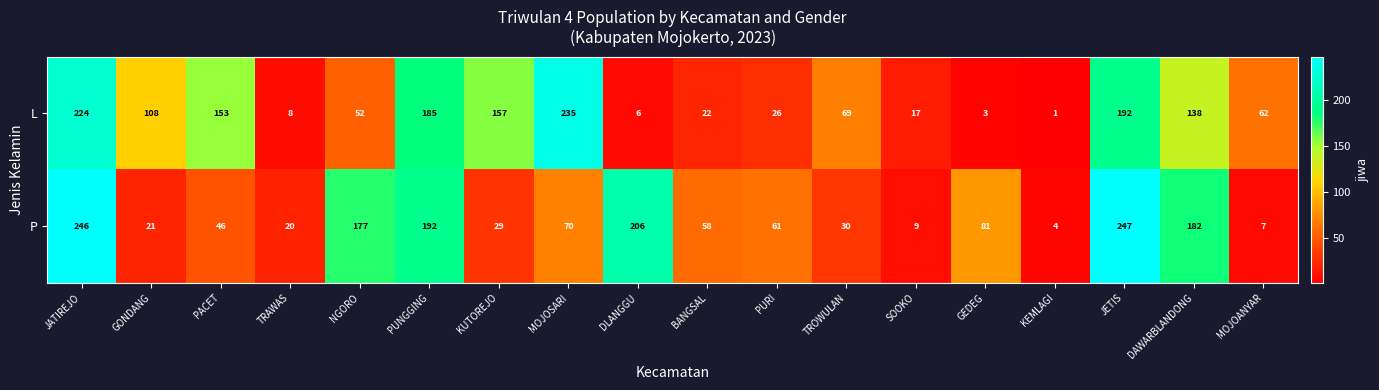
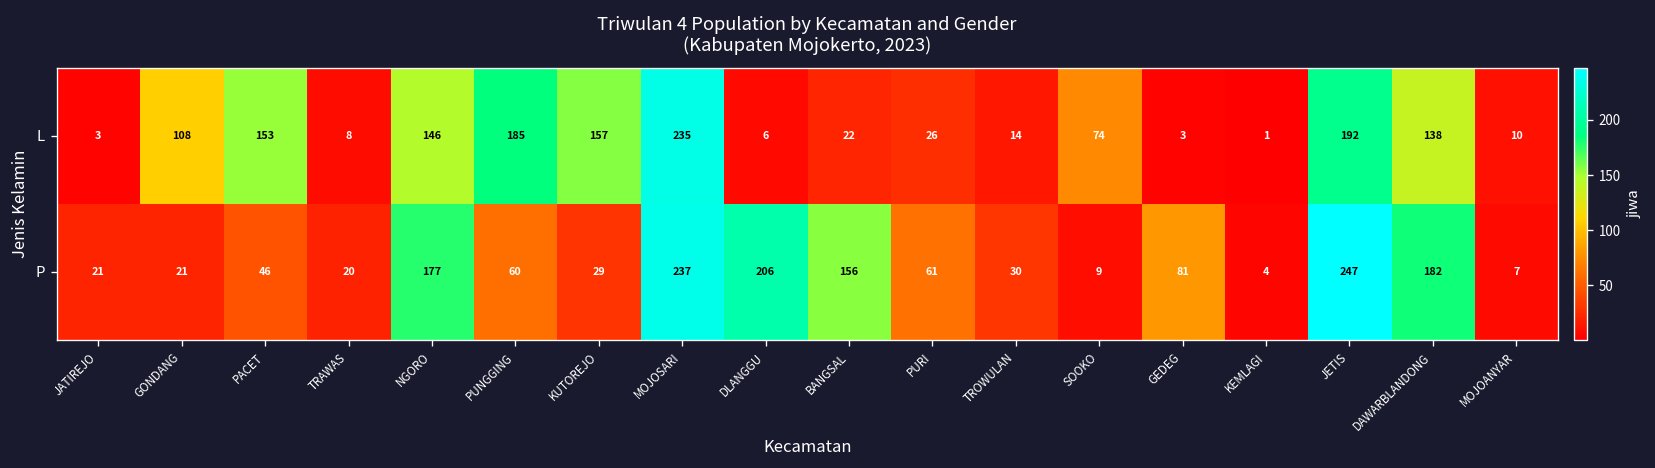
L, JATIREJO: 224 -> 3
L, NGORO: 52 -> 146
L, TROWULAN: 69 -> 14
L, SOOKO: 17 -> 74
L, MOJOANYAR: 62 -> 10
P, JATIREJO: 246 -> 21
P, PUNGGING: 192 -> 60
P, MOJOSARI: 70 -> 237
P, BANGSAL: 58 -> 156
